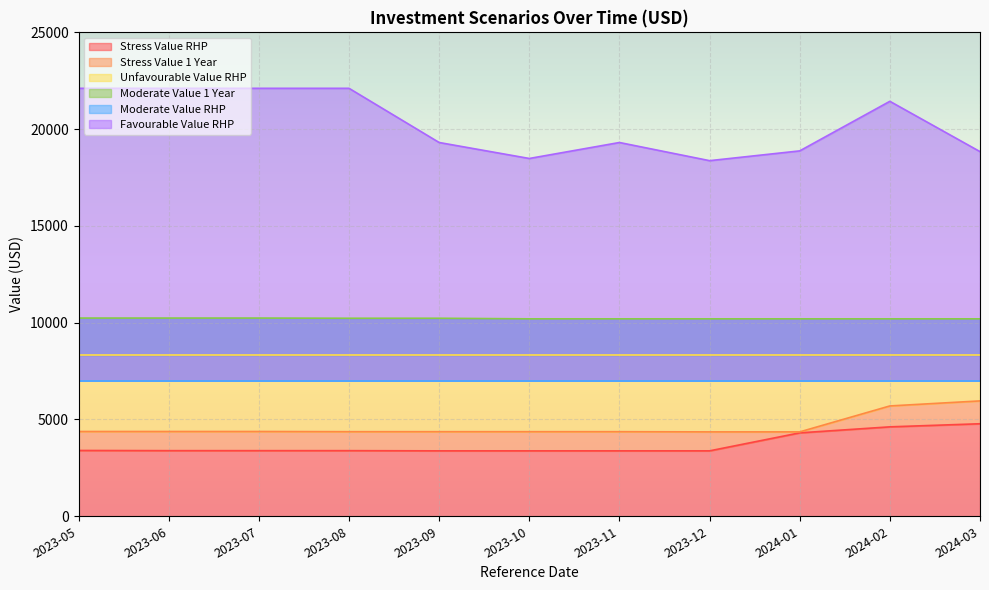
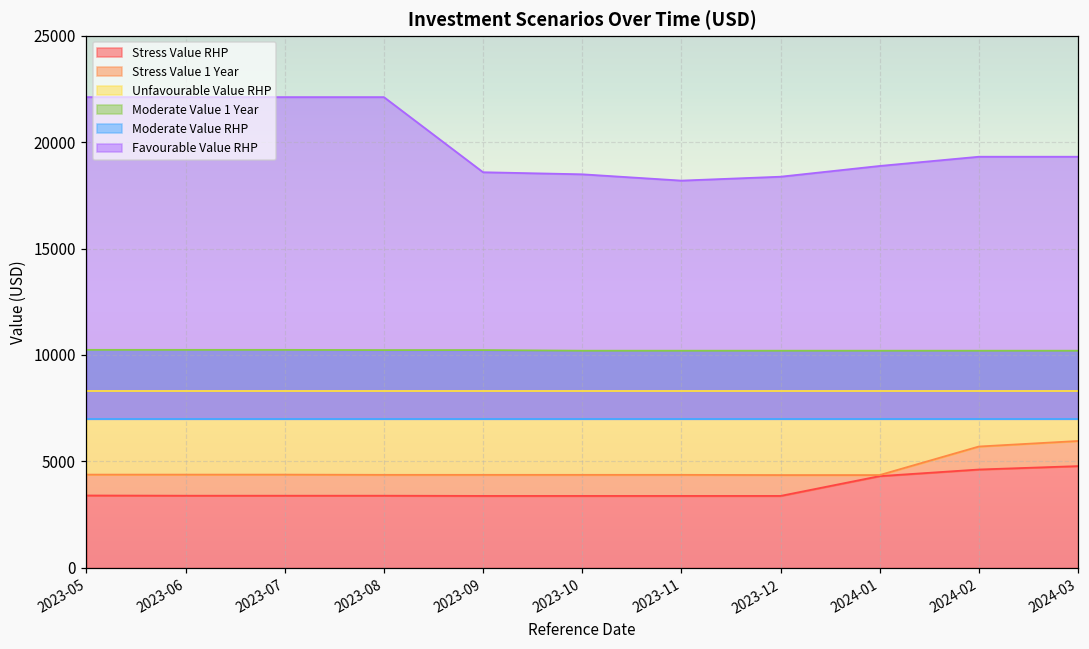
Favourable Value RHP, 2023-09: 19300 -> 18600
Favourable Value RHP, 2023-11: 19300 -> 18200
Favourable Value RHP, 2024-02: 21400 -> 19300
Favourable Value RHP, 2024-03: 18800 -> 19300
